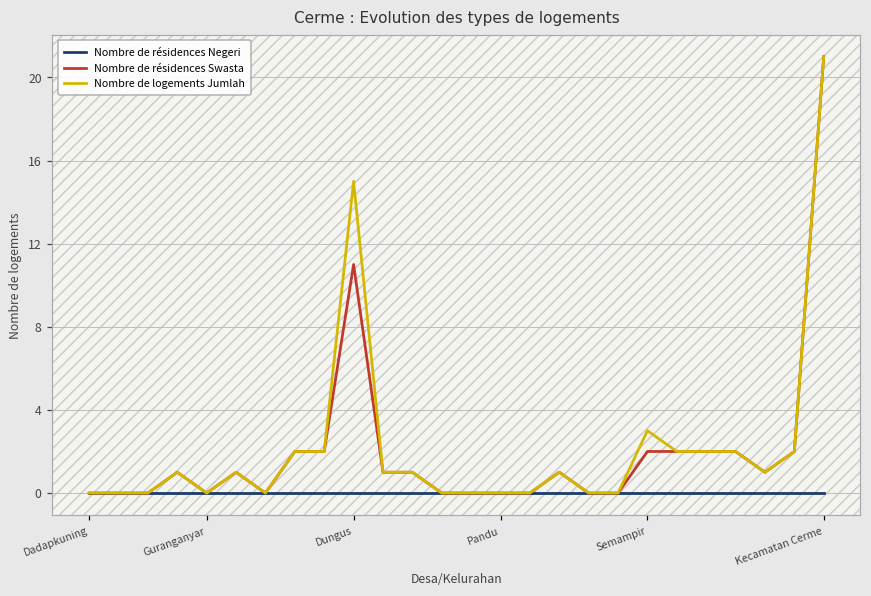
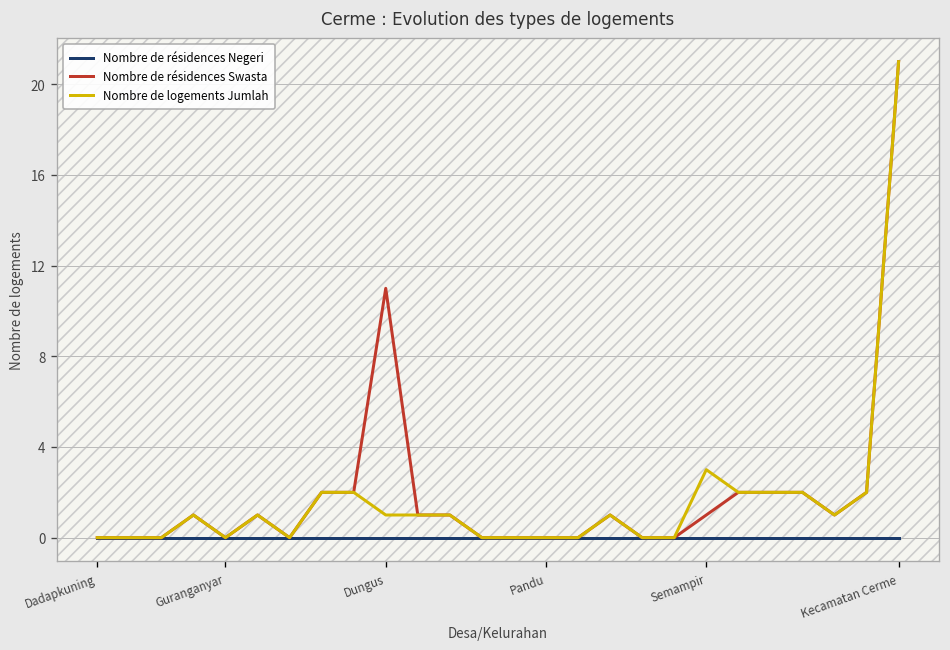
Nombre de logements Jumlah, Dungus: 15 -> 1
Nombre de résidences Swasta, Semampir: 2 -> 1
